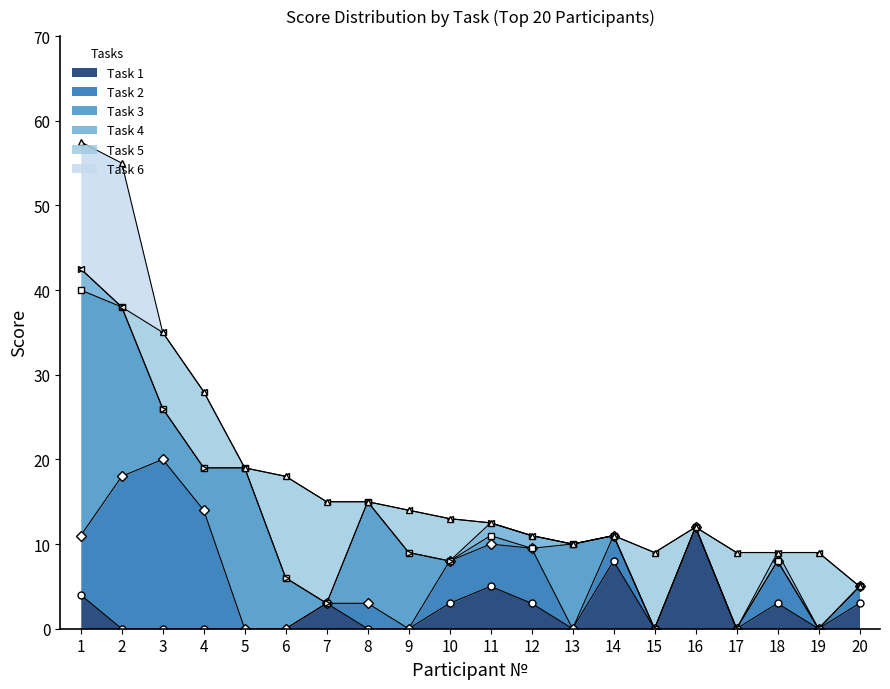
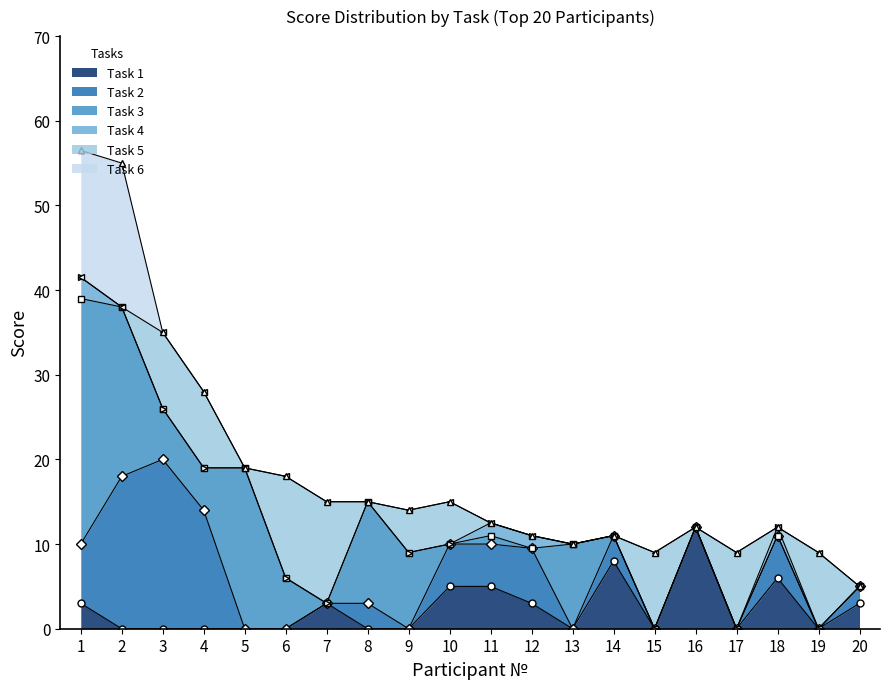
Task 1, 1: 4 -> 3
Task 1, 10: 3 -> 5
Task 1, 18: 3 -> 6
